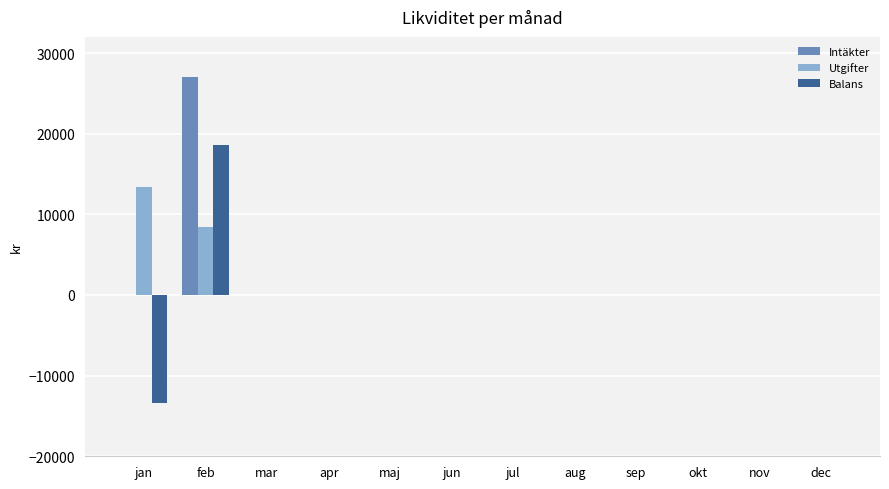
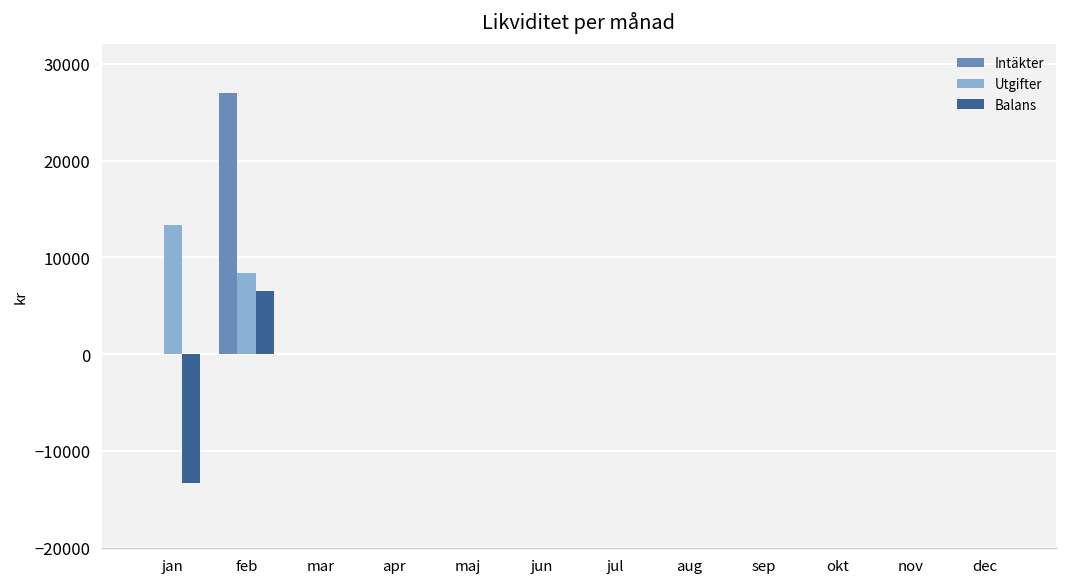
Balans, feb: 19000 -> 6000
